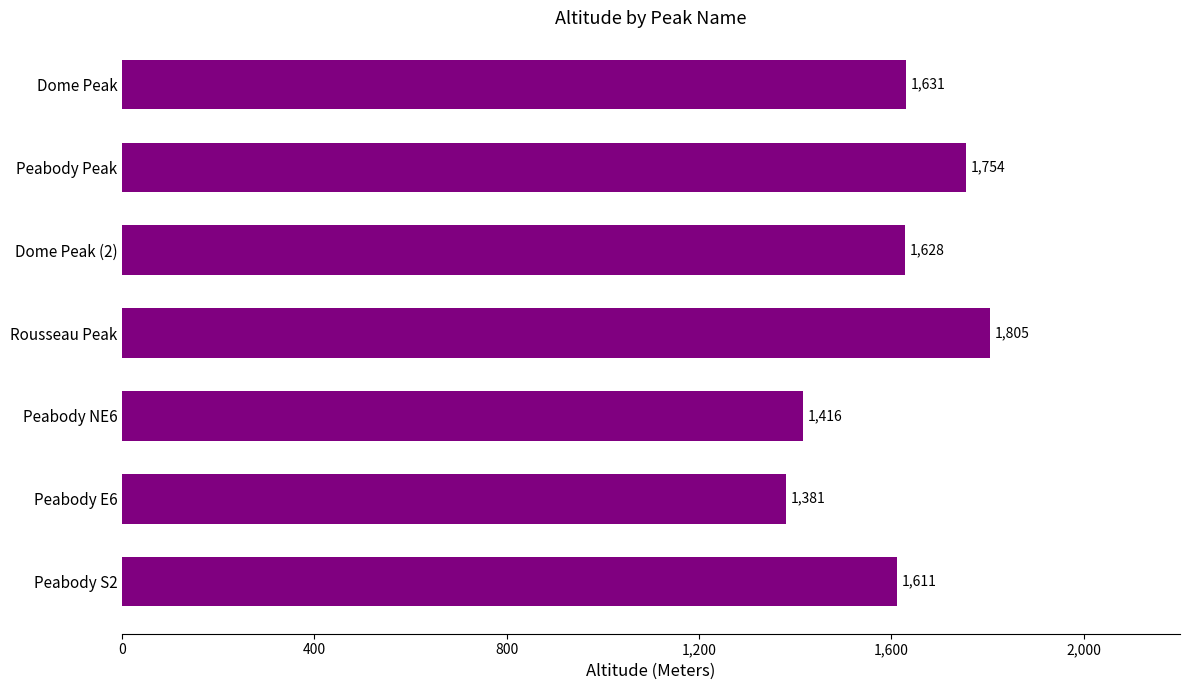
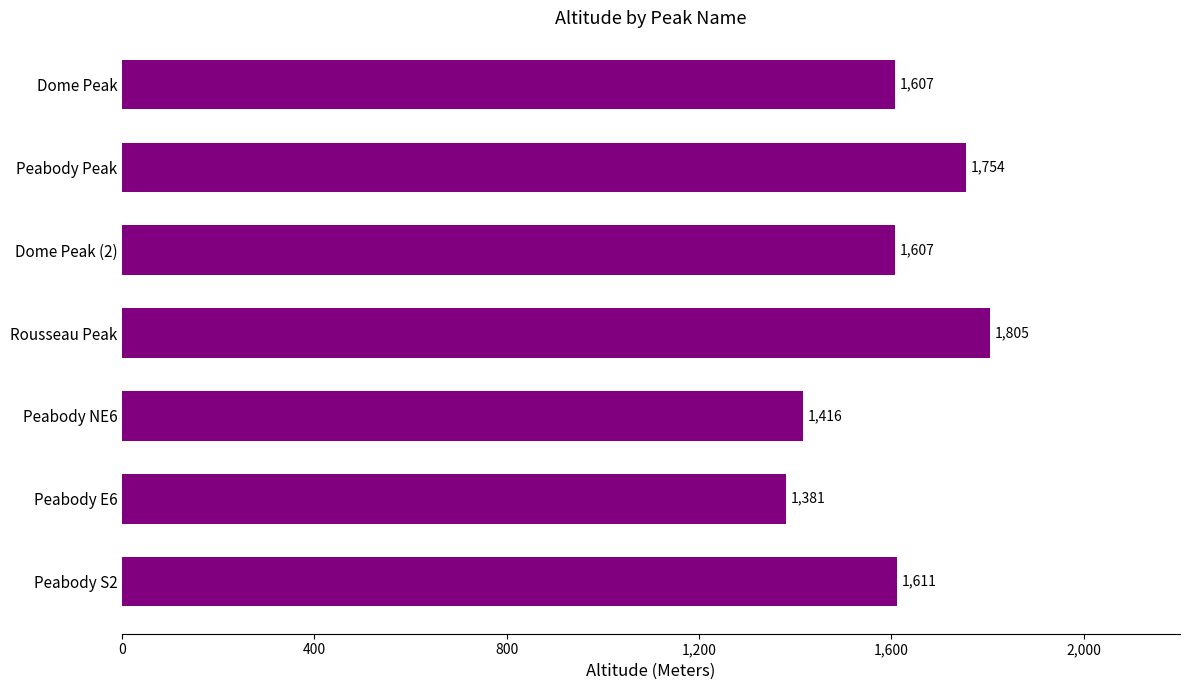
Dome Peak: 1,631 -> 1,607
Dome Peak (2): 1,628 -> 1,607
